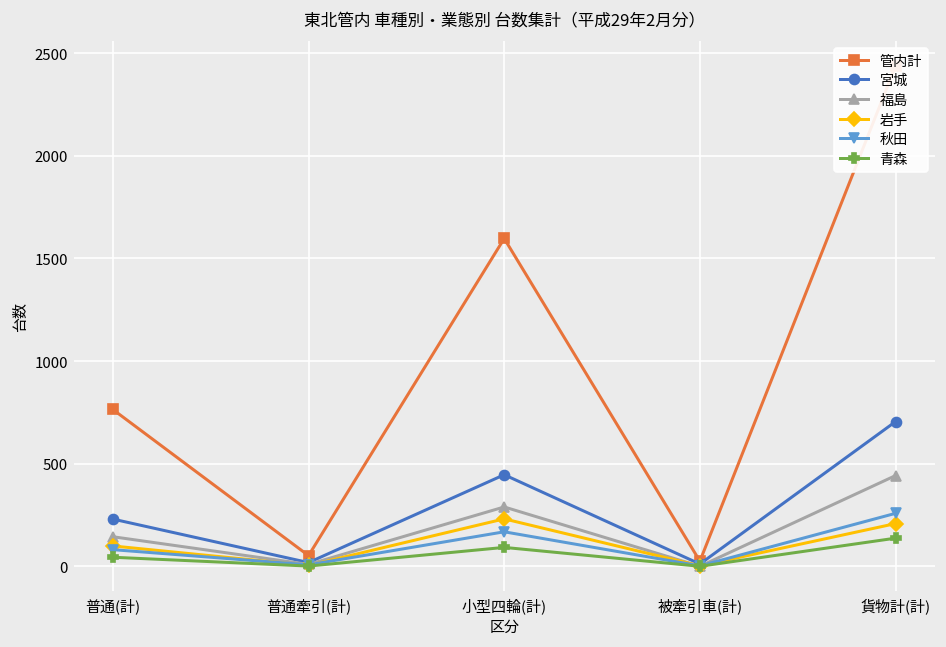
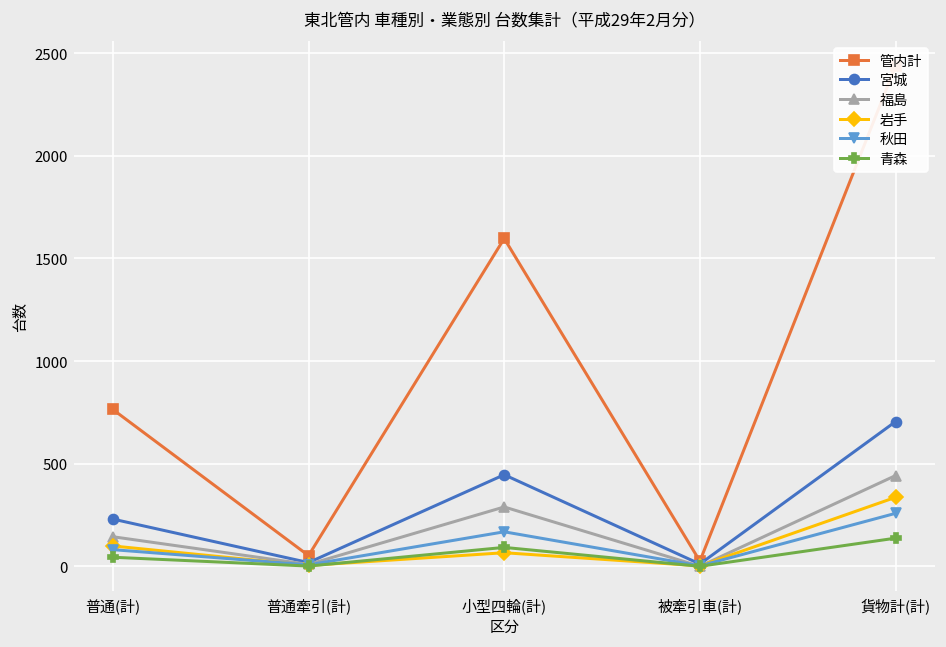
岩手, 小型四輪(計): 230 -> 70
岩手, 貨物計(計): 210 -> 340
